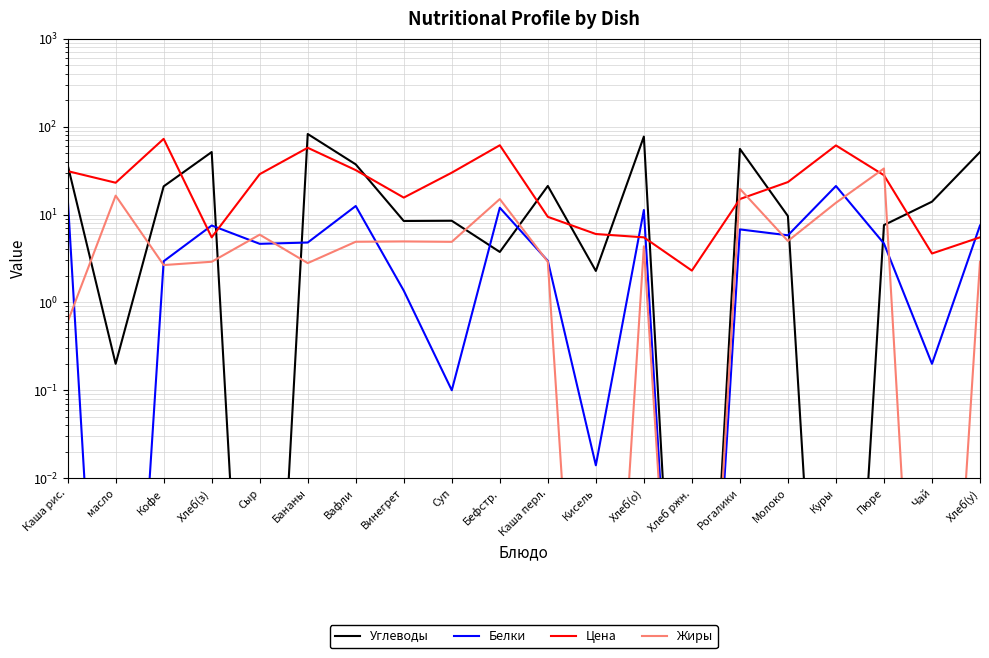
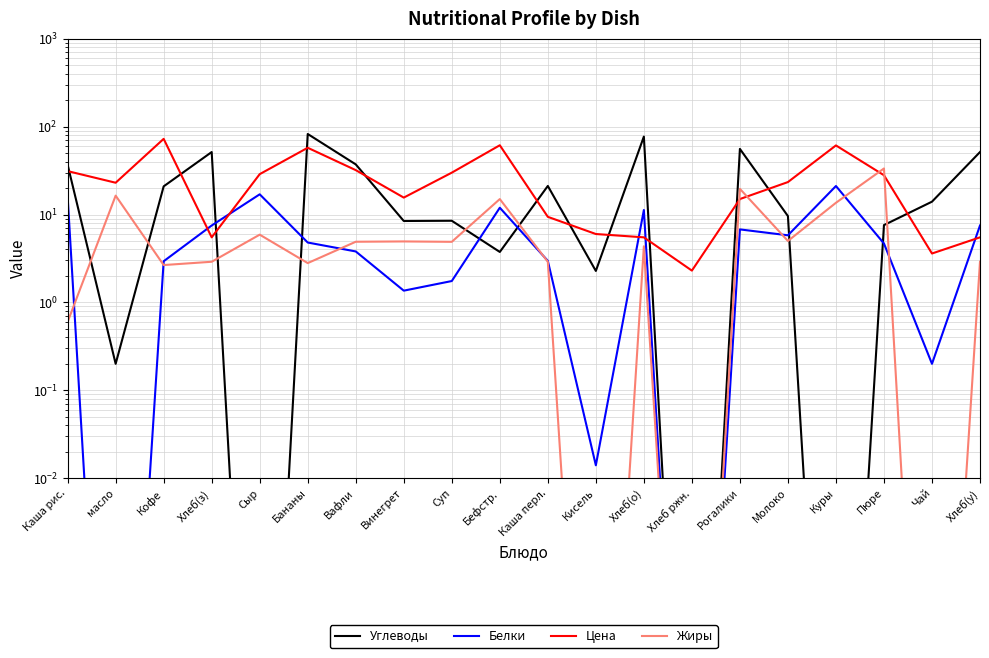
Белки, Сыр: 5 -> 17
Белки, Вафли: 13 -> 3.8
Белки, Суп: 0.10 -> 1.8
